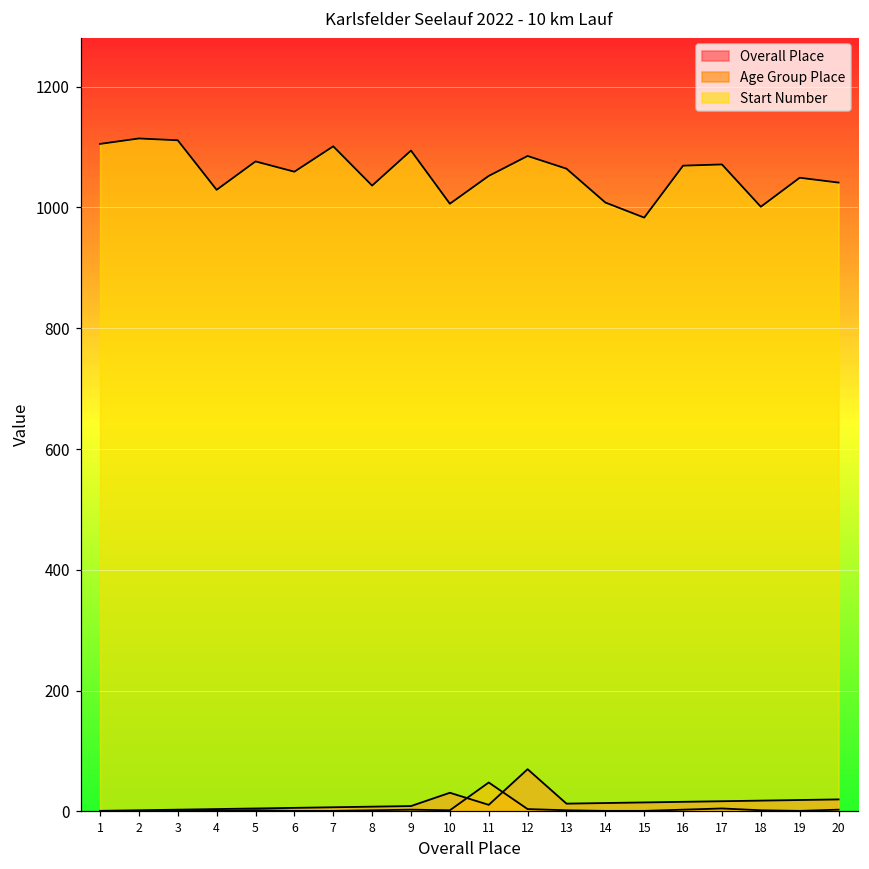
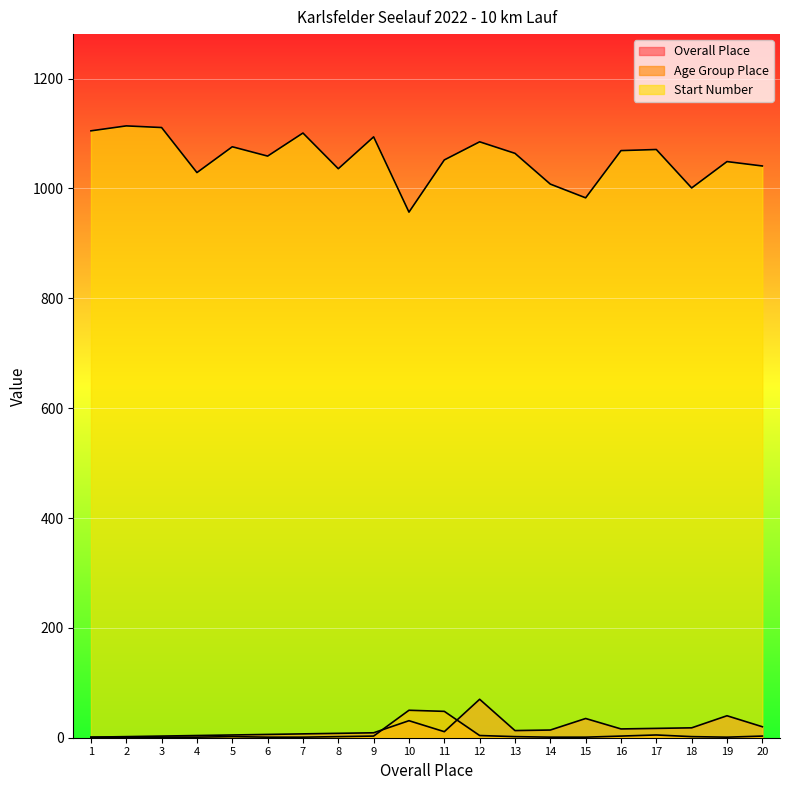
Age Group Place, 10: 0 -> 50
Start Number, 10: 1010 -> 960
Overall Place, 15: 20 -> 40
Overall Place, 19: 20 -> 40
